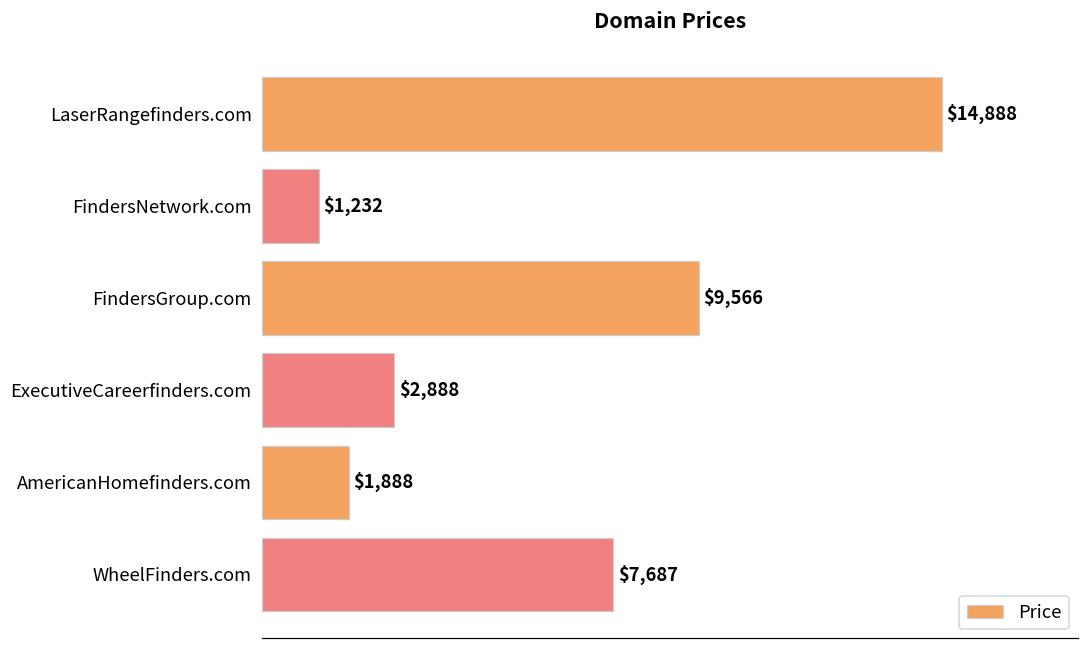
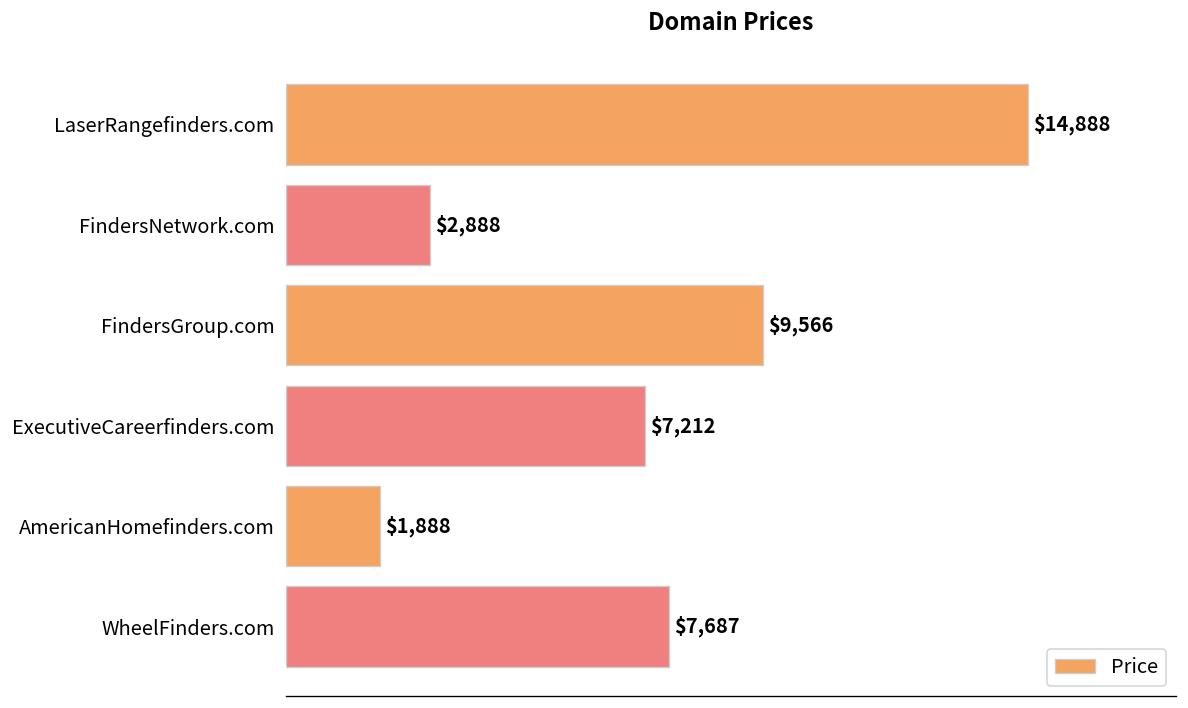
FindersNetwork.com: $1,232 -> $2,888
ExecutiveCareerfinders.com: $2,888 -> $7,212
